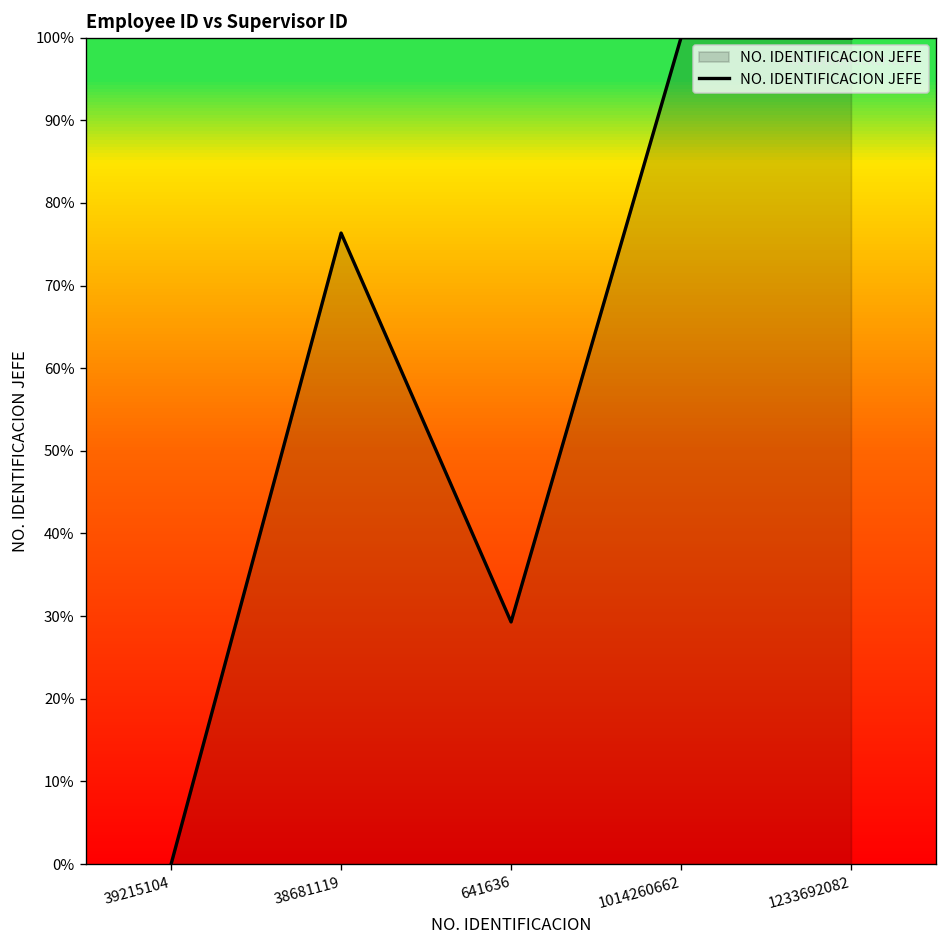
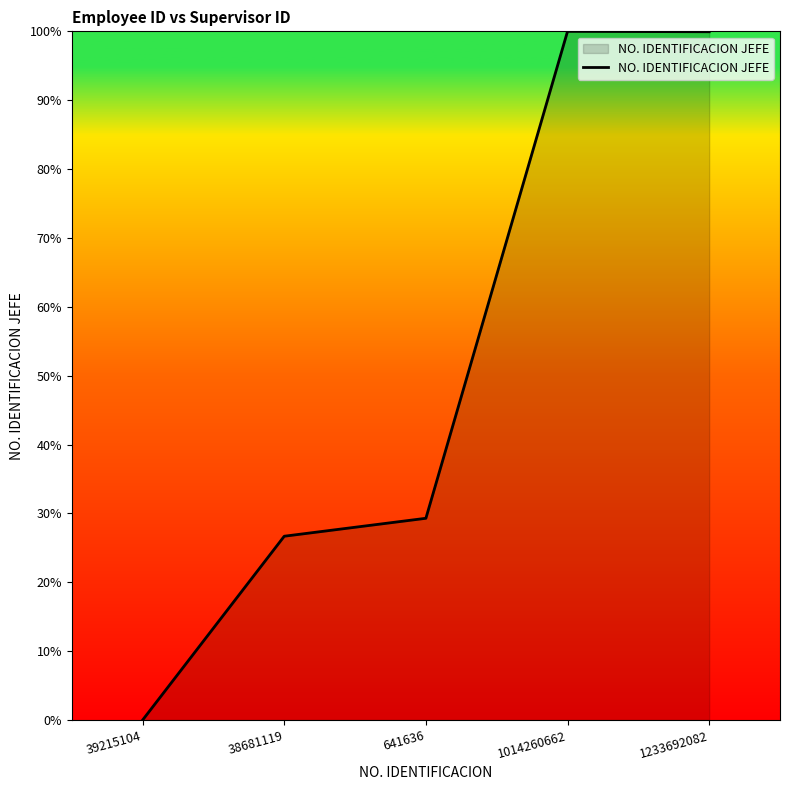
38681119: 76% -> 27%
